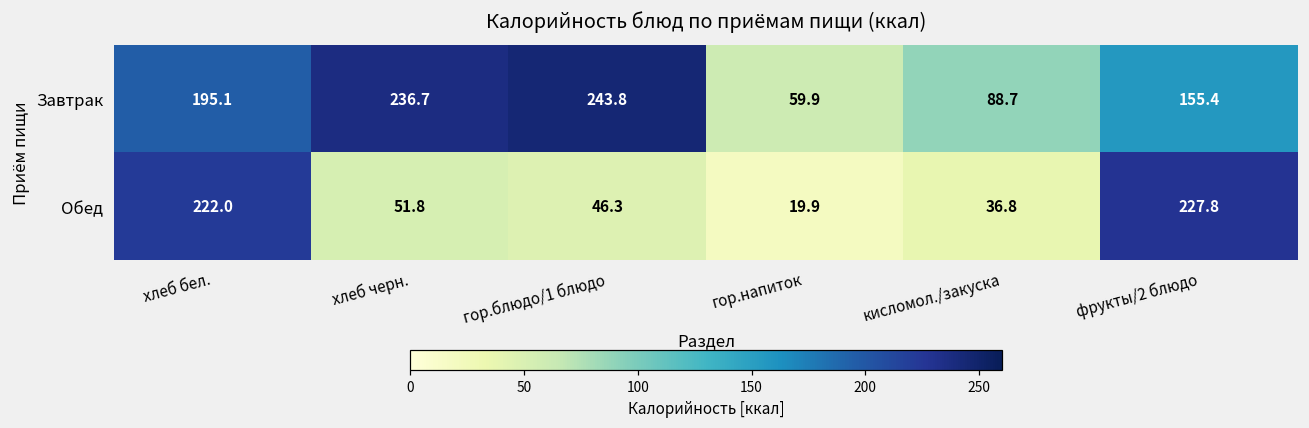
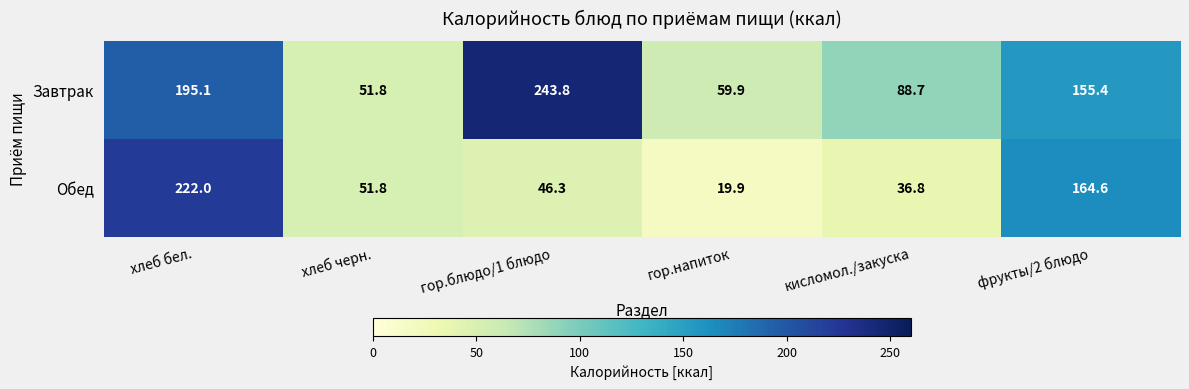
Завтрак, хлеб черн.: 236.7 -> 51.8
Обед, фрукты/2 блюдо: 227.8 -> 164.6
